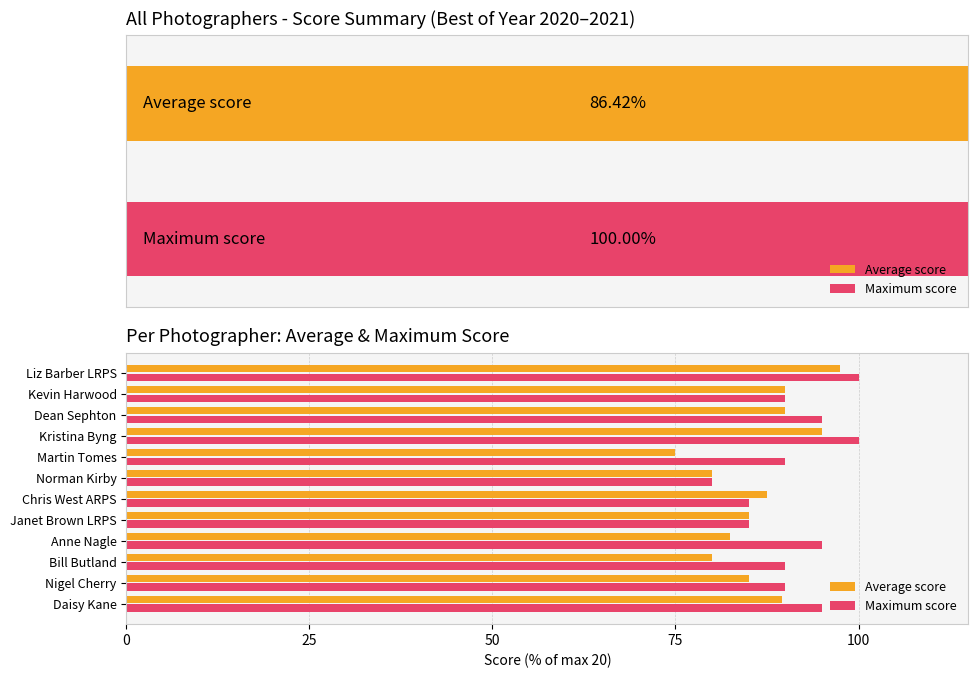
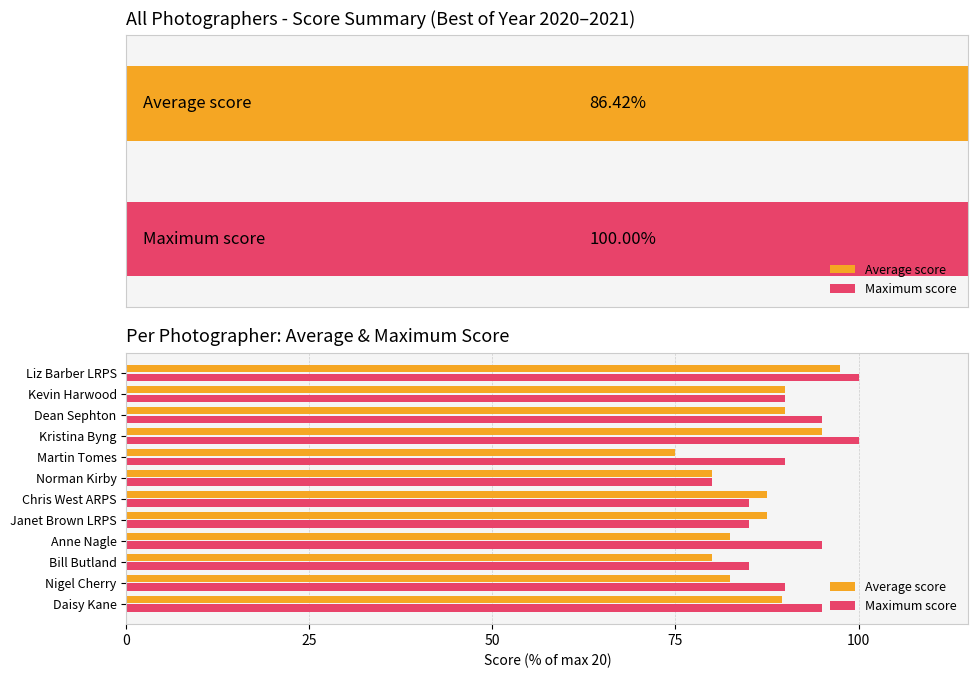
Per Photographer: Average & Maximum Score, Average score, Janet Brown LRPS: 85 -> 88
Per Photographer: Average & Maximum Score, Maximum score, Bill Butland: 90 -> 85
Per Photographer: Average & Maximum Score, Average score, Nigel Cherry: 85 -> 83
